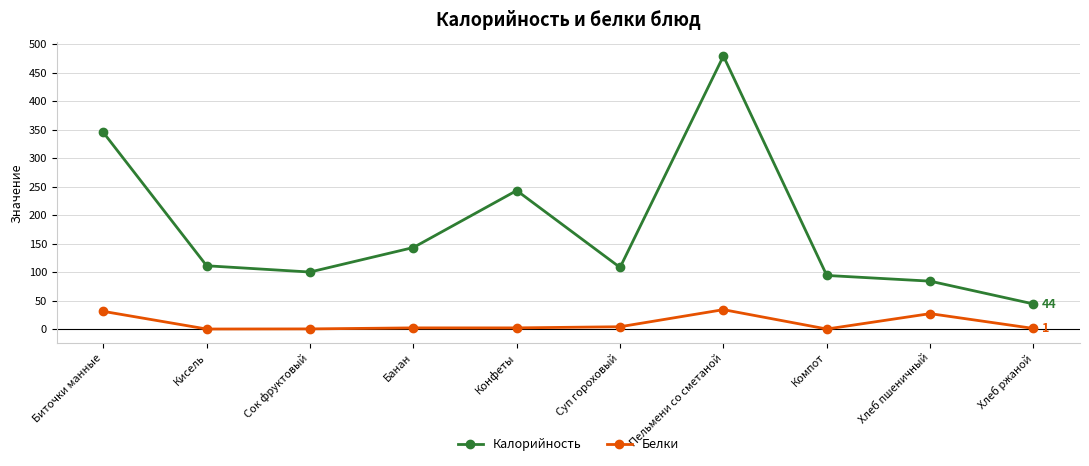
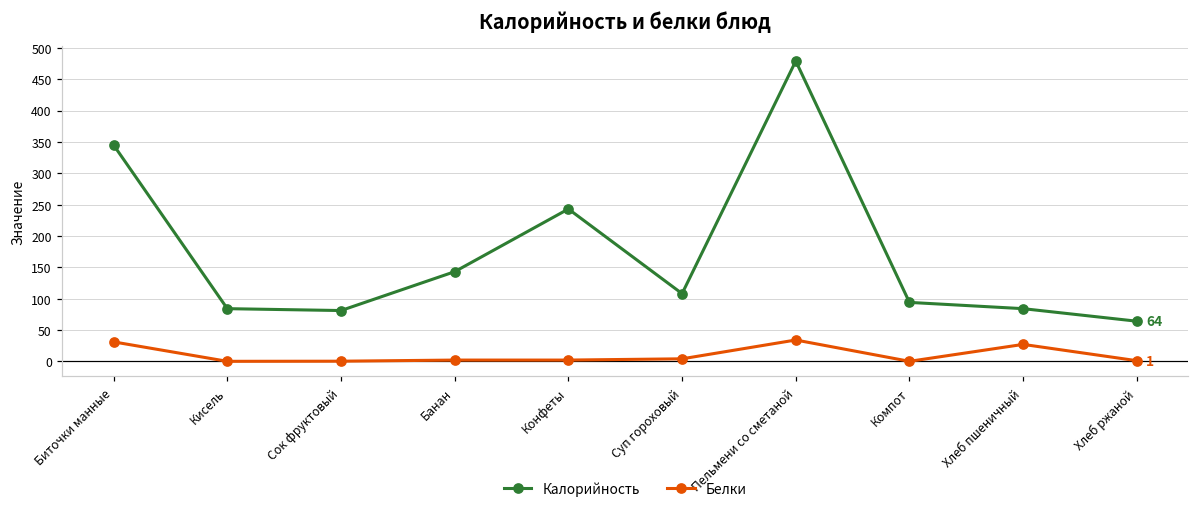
Калорийность, Кисель: 110 -> 80
Калорийность, Сок фруктовый: 100 -> 80
Калорийность, Хлеб ржаной: 44 -> 64
